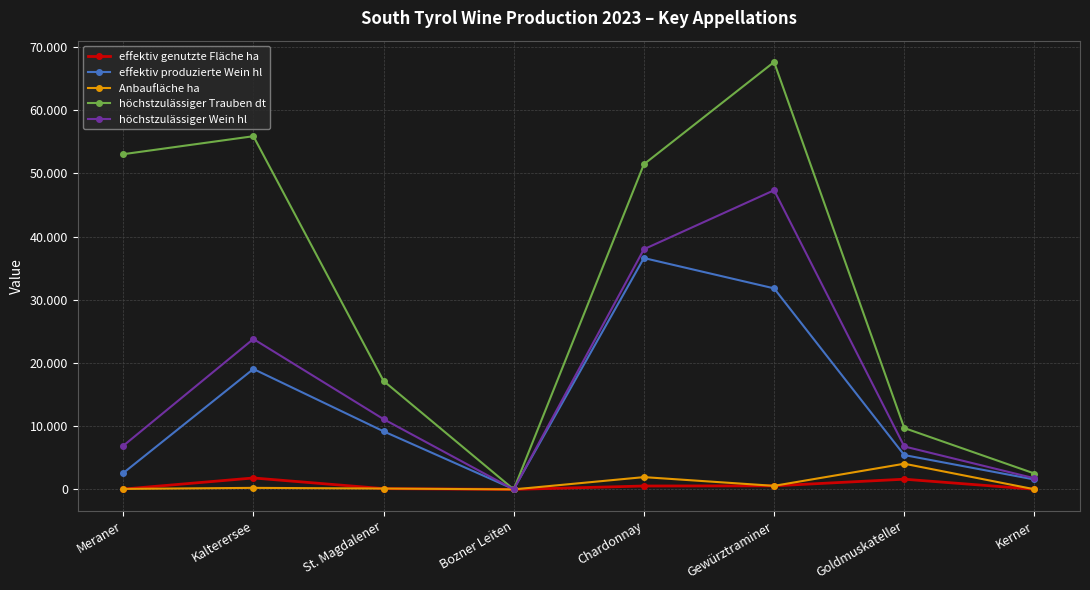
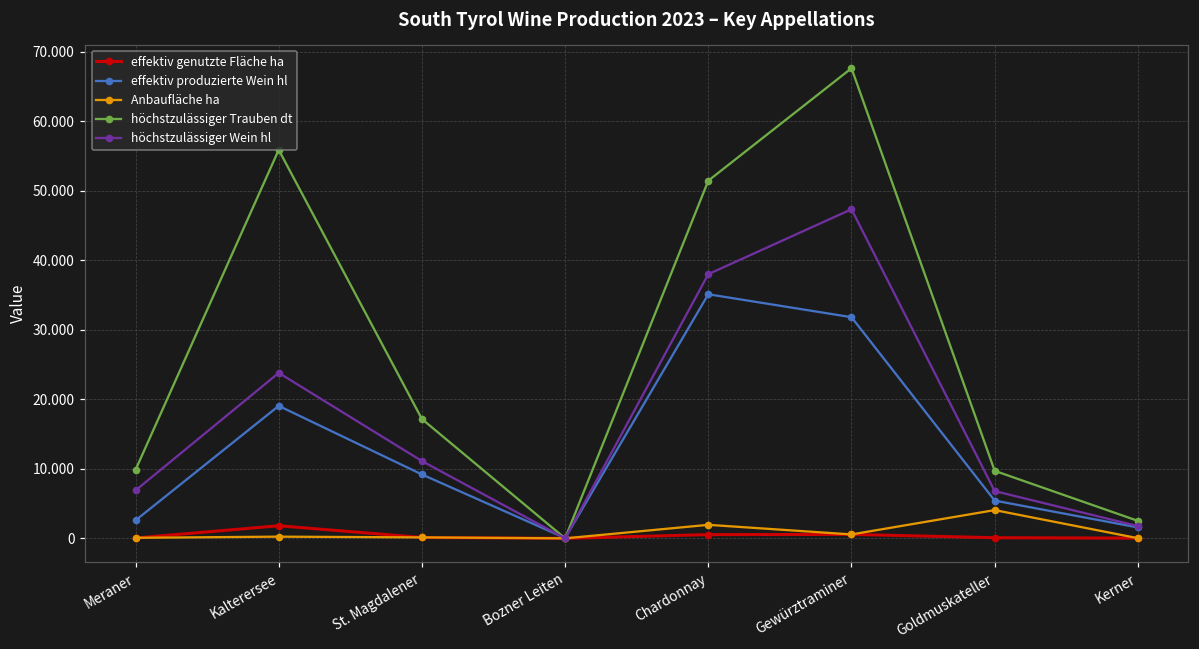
höchstzulässiger Trauben dt, Meraner: 53 -> 10
effektiv produzierte Wein hl, Chardonnay: 37 -> 35
effektiv genutzte Fläche ha, Goldmuskateller: 2 -> 0
